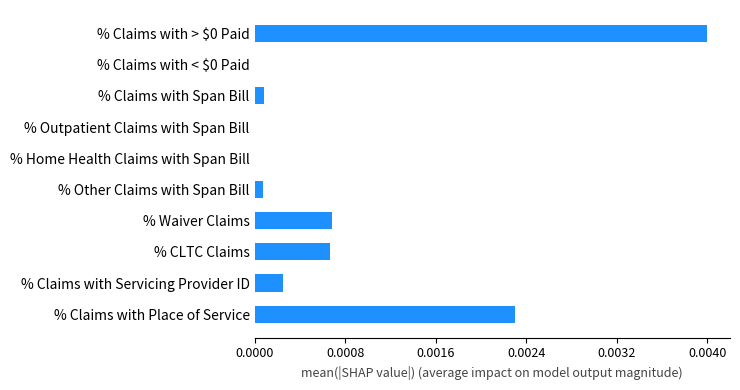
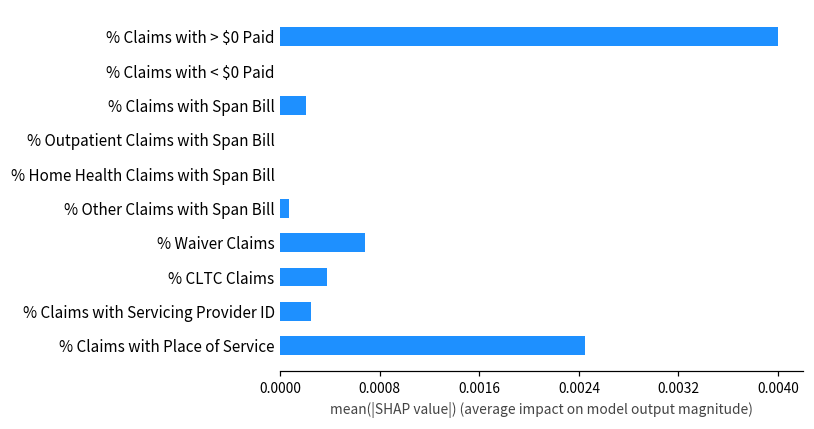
% Claims with Span Bill: 0.00008 -> 0.00021
% CLTC Claims: 0.00067 -> 0.00038
% Claims with Place of Service: 0.00230 -> 0.00245
